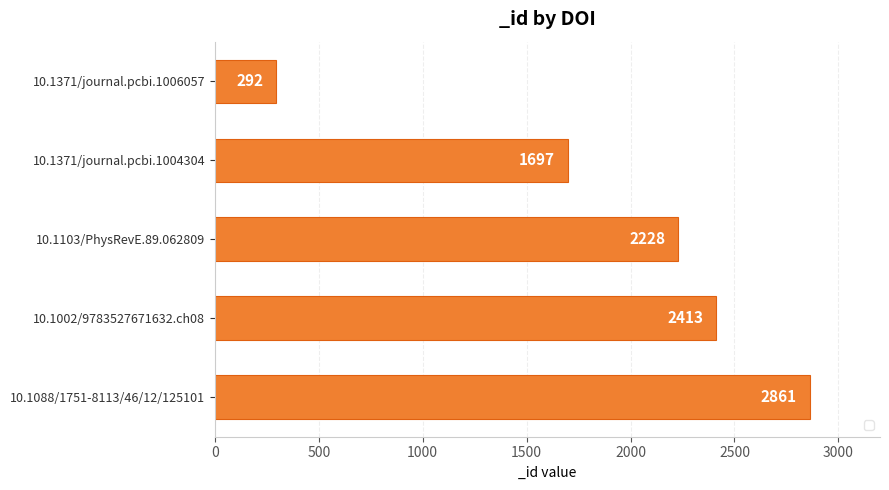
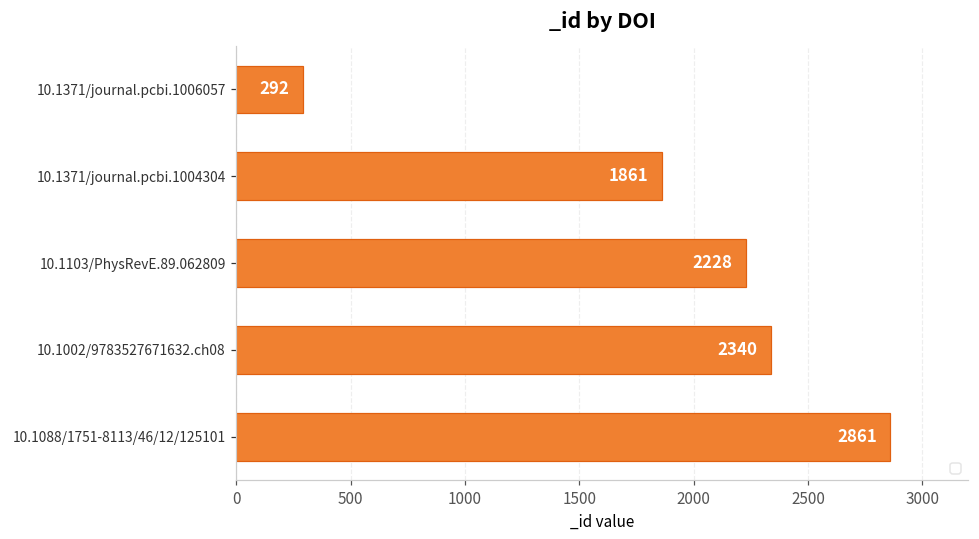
10.1371/journal.pcbi.1004304: 1697 -> 1861
10.1002/9783527671632.ch08: 2413 -> 2340
